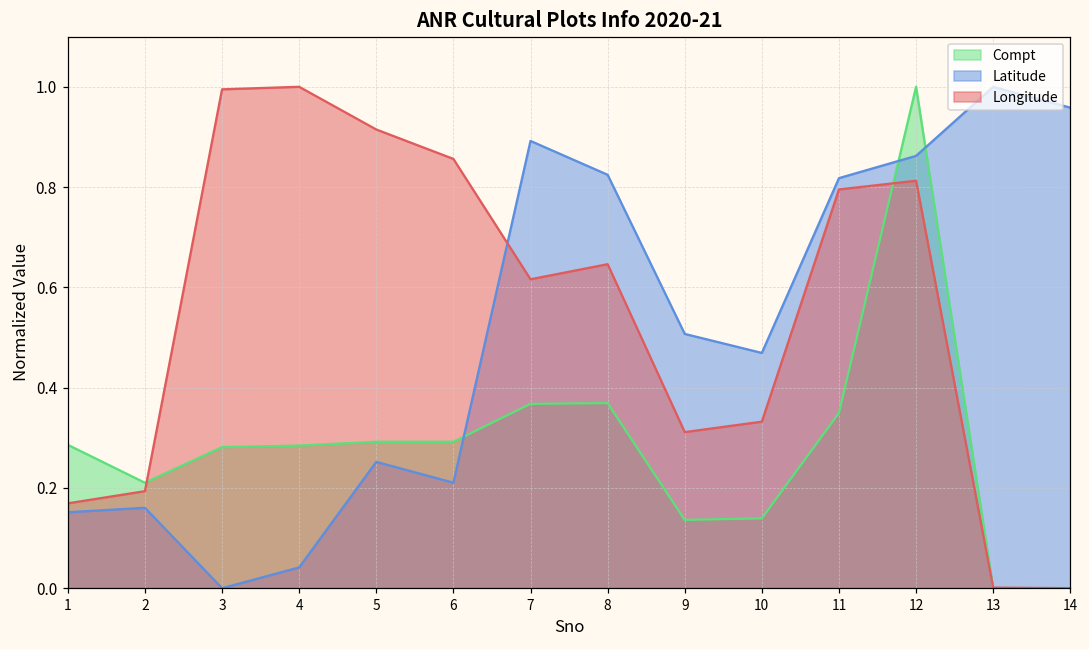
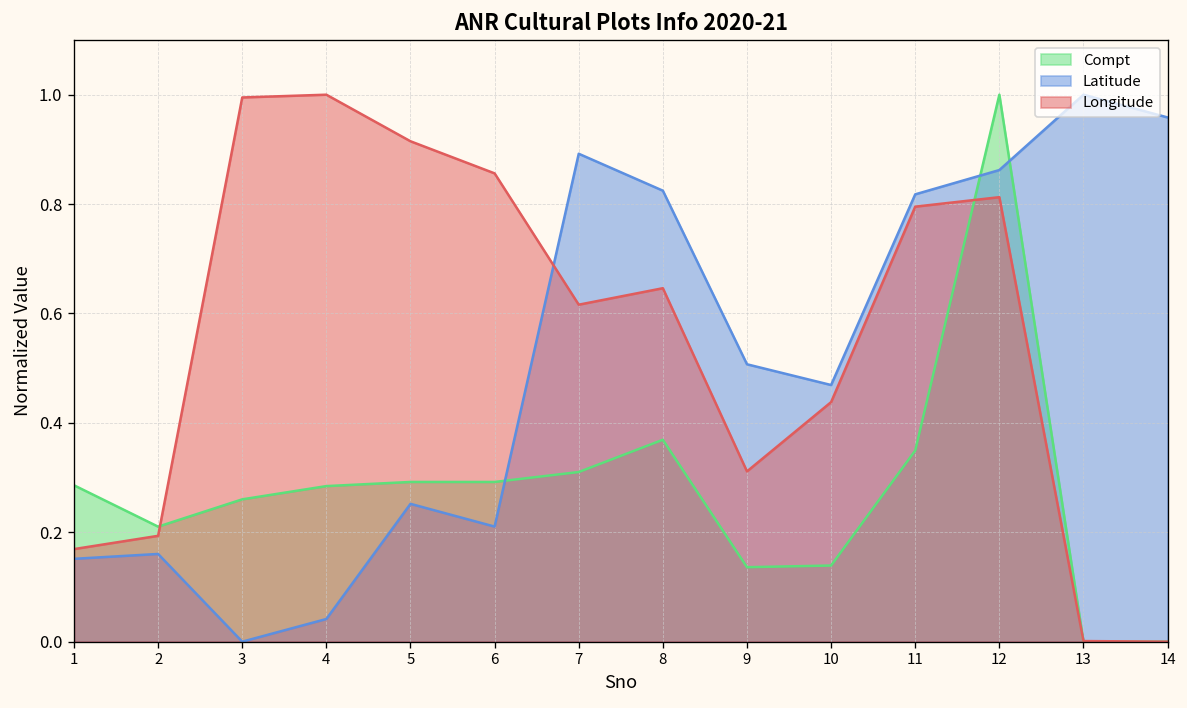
Compt, 3: 0.28 -> 0.26
Compt, 7: 0.37 -> 0.31
Longitude, 10: 0.33 -> 0.44
